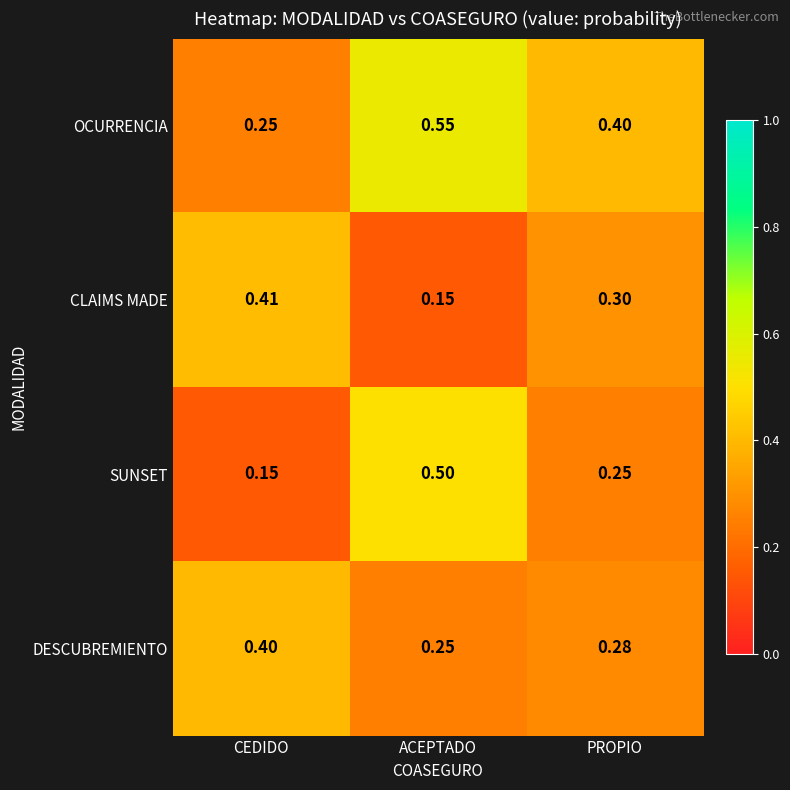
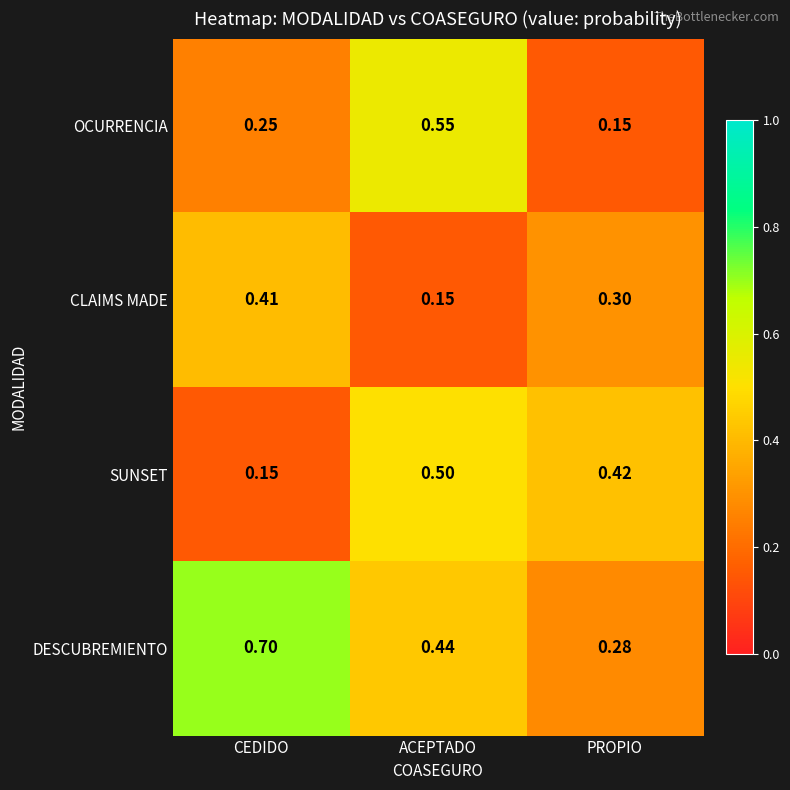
OCURRENCIA, PROPIO: 0.40 -> 0.15
SUNSET, PROPIO: 0.25 -> 0.42
DESCUBREMIENTO, CEDIDO: 0.40 -> 0.70
DESCUBREMIENTO, ACEPTADO: 0.25 -> 0.44
